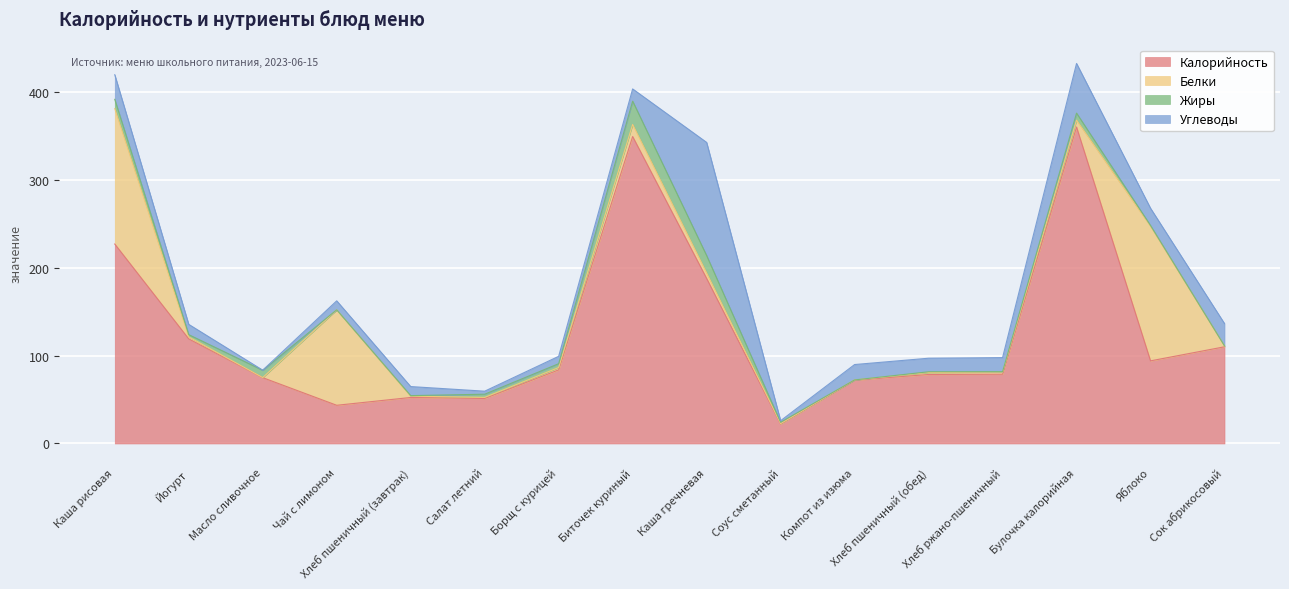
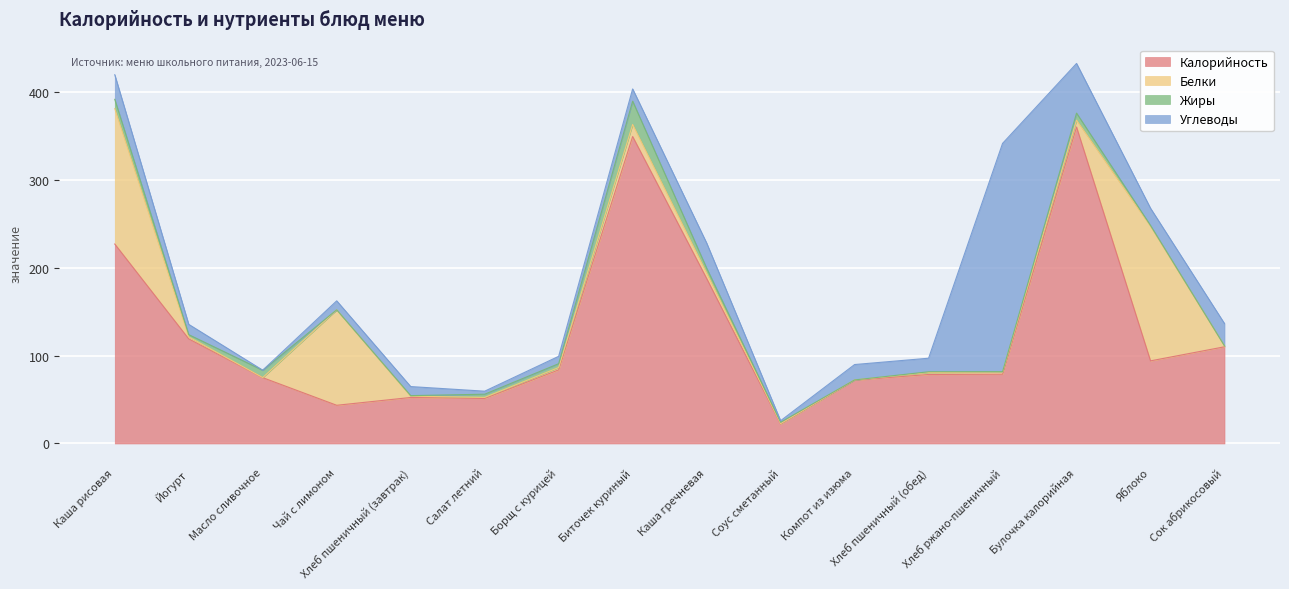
Жиры, Каша гречневая: 20 -> 10
Углеводы, Каша гречневая: 130 -> 30
Углеводы, Хлеб ржано-пшеничный: 20 -> 260
